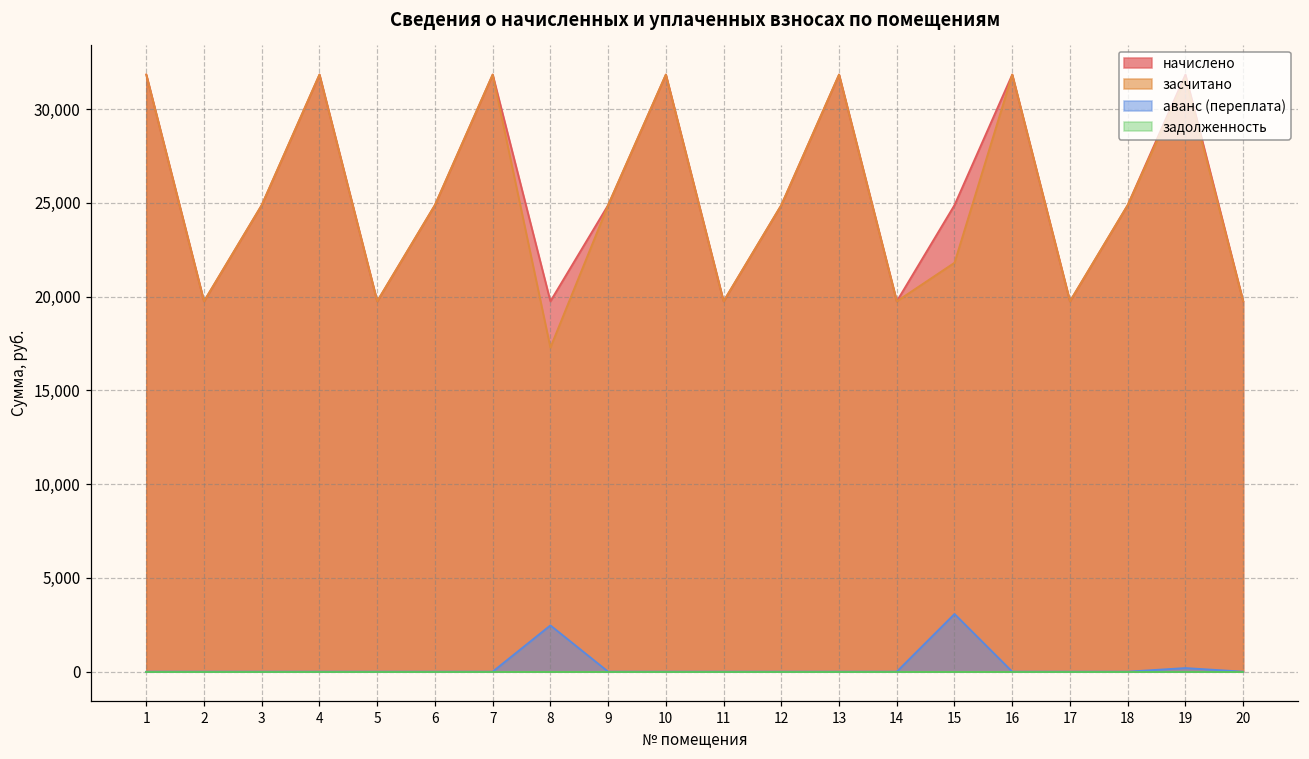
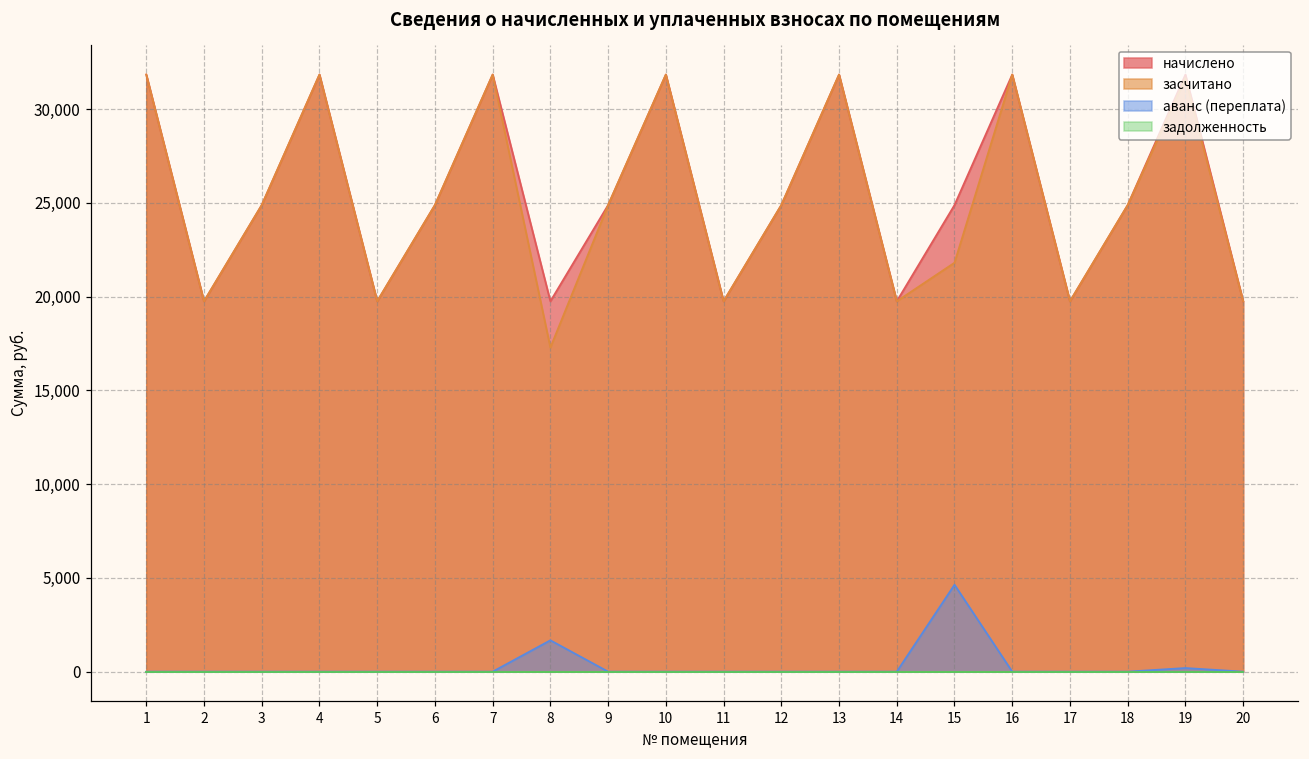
аванс (переплата), 8: 2,500 -> 1,700
аванс (переплата), 15: 3,100 -> 4,600
